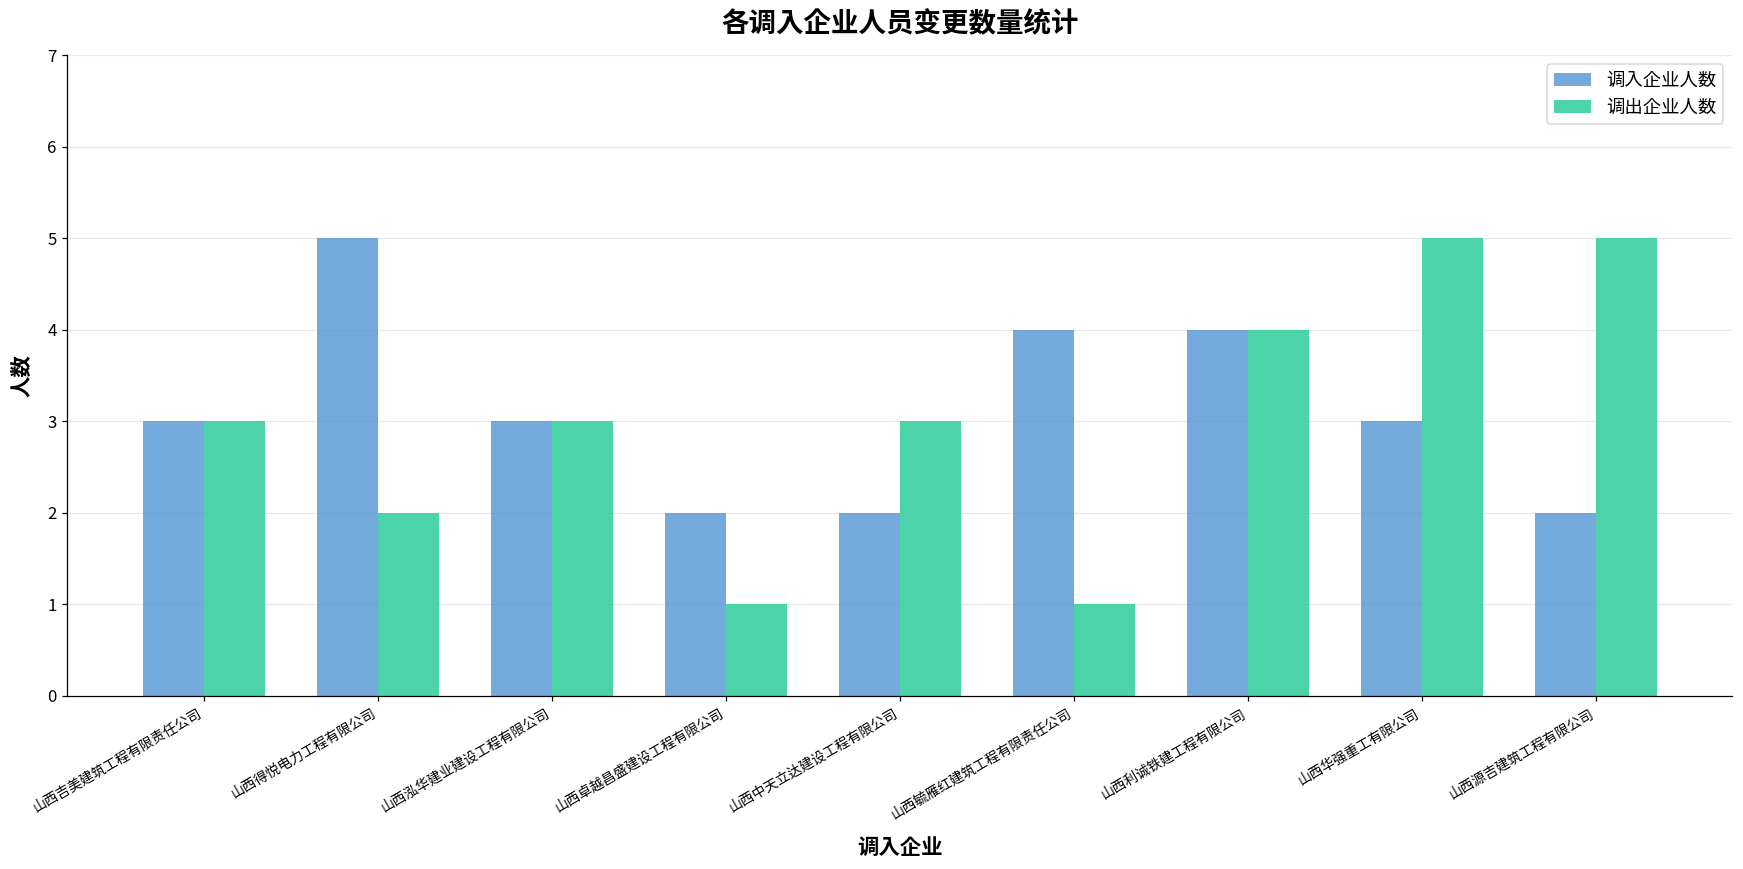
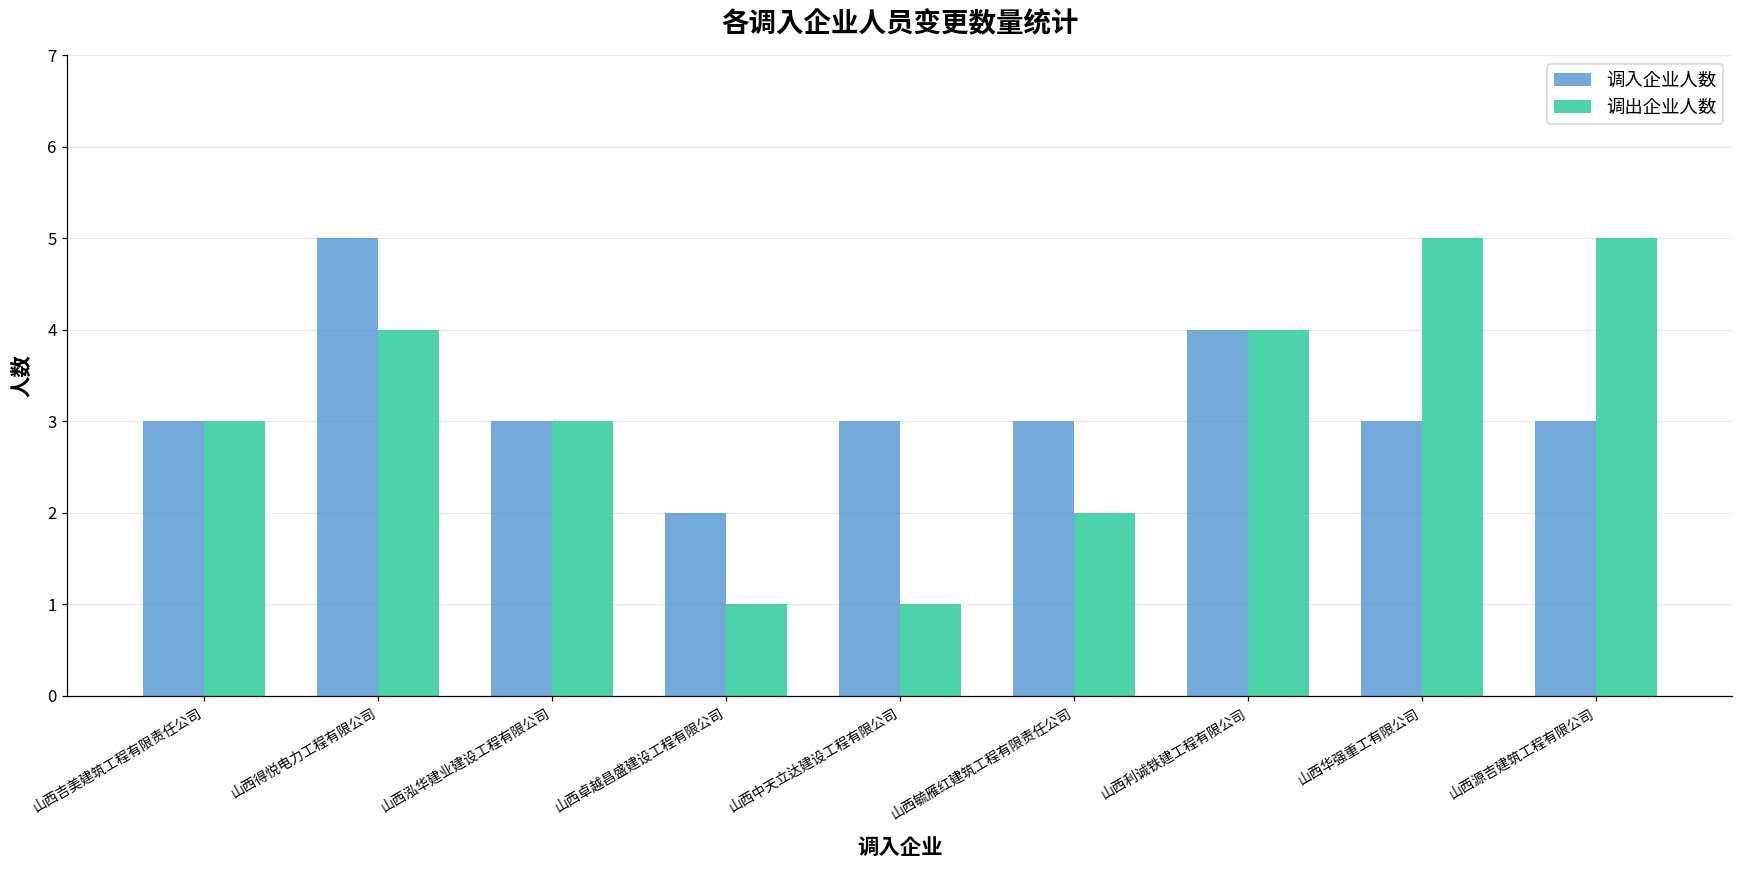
调出企业人数, 山西得悦电力工程有限公司: 2 -> 4
调入企业人数, 山西中天立达建设工程有限公司: 2 -> 3
调出企业人数, 山西中天立达建设工程有限公司: 3 -> 1
调入企业人数, 山西毓雁红建筑工程有限责任公司: 4 -> 3
调出企业人数, 山西毓雁红建筑工程有限责任公司: 1 -> 2
调入企业人数, 山西源吉建筑工程有限公司: 2 -> 3
